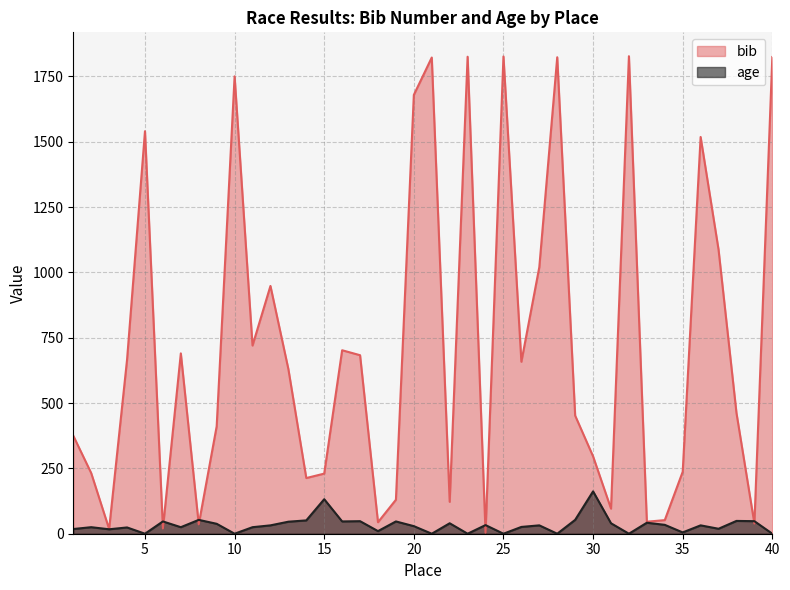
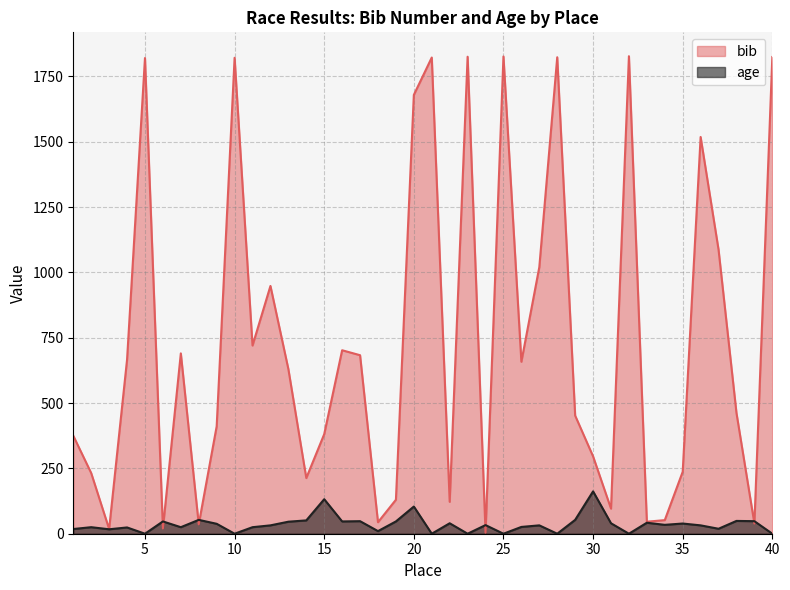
bib, 5: 1540 -> 1820
bib, 10: 1750 -> 1820
bib, 15: 230 -> 380
age, 20: 30 -> 100
age, 35: 10 -> 40
